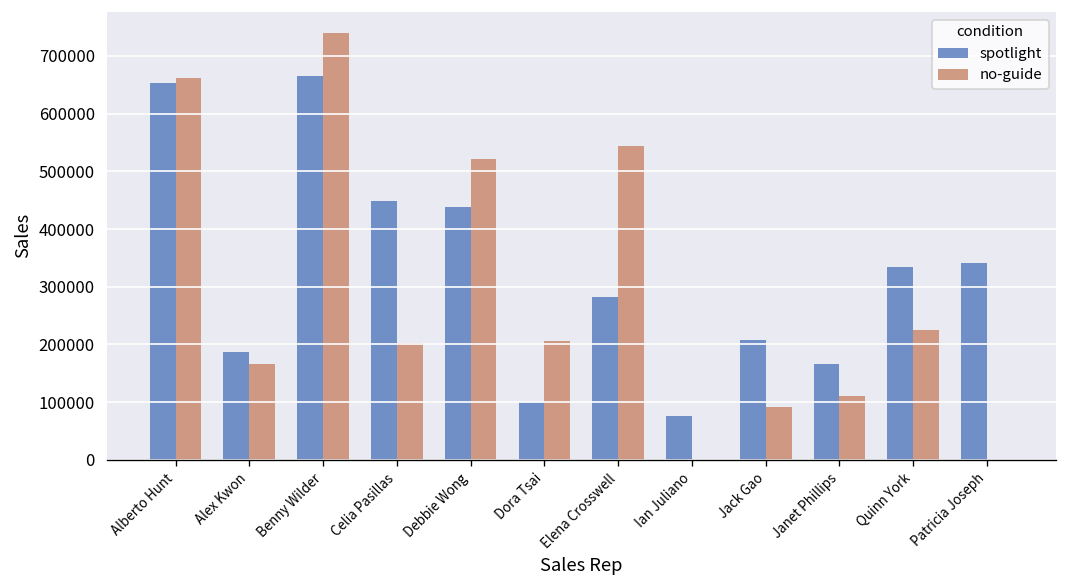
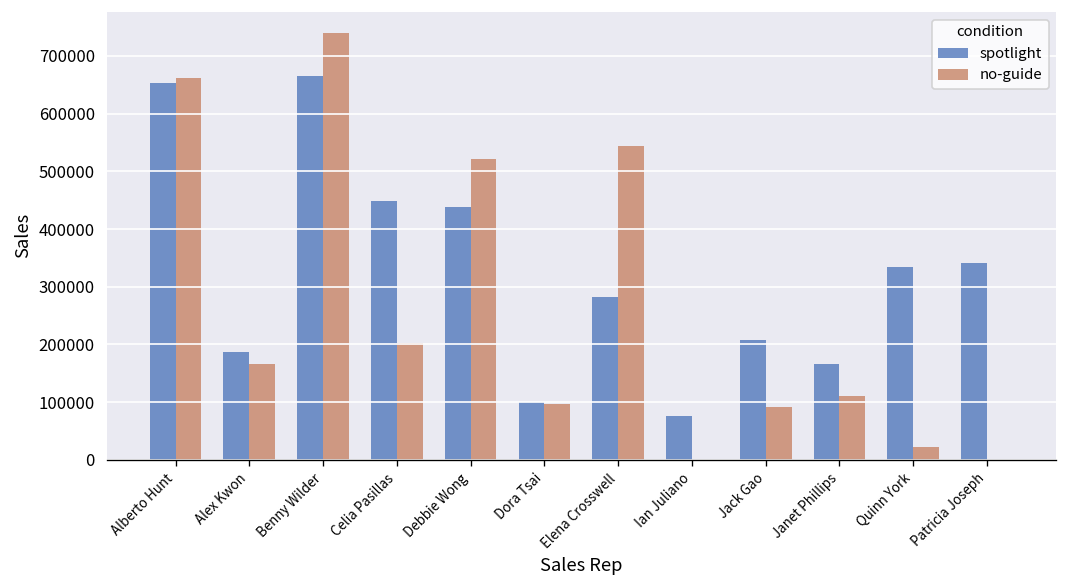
no-guide, Dora Tsai: 210000 -> 100000
no-guide, Quinn York: 220000 -> 20000
